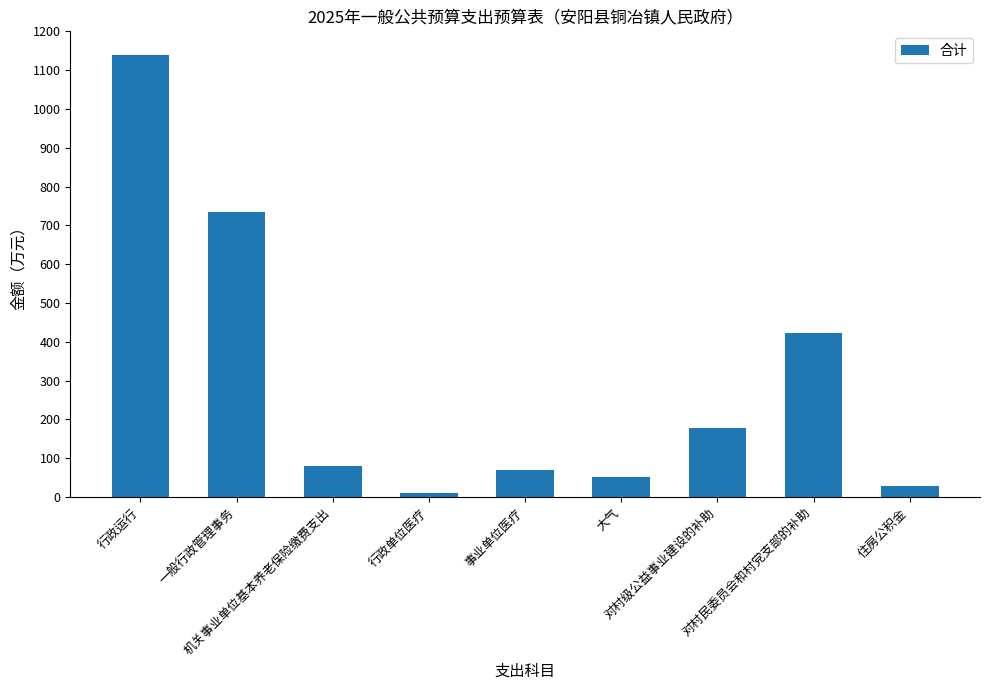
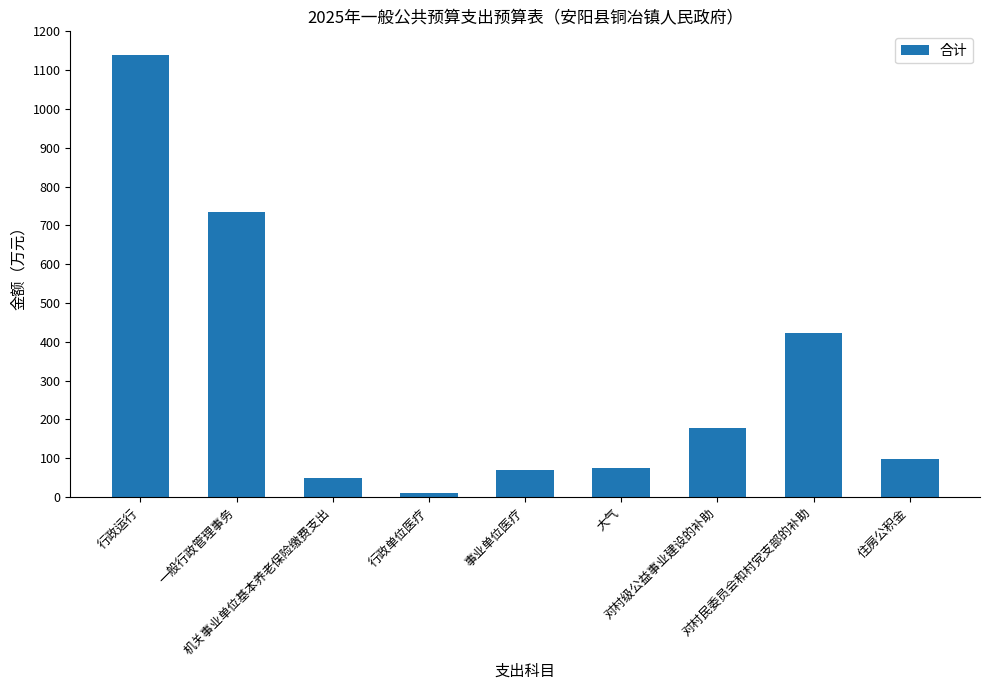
机关事业单位基本养老保险缴费支出: 80 -> 50
大气: 50 -> 80
住房公积金: 30 -> 100
